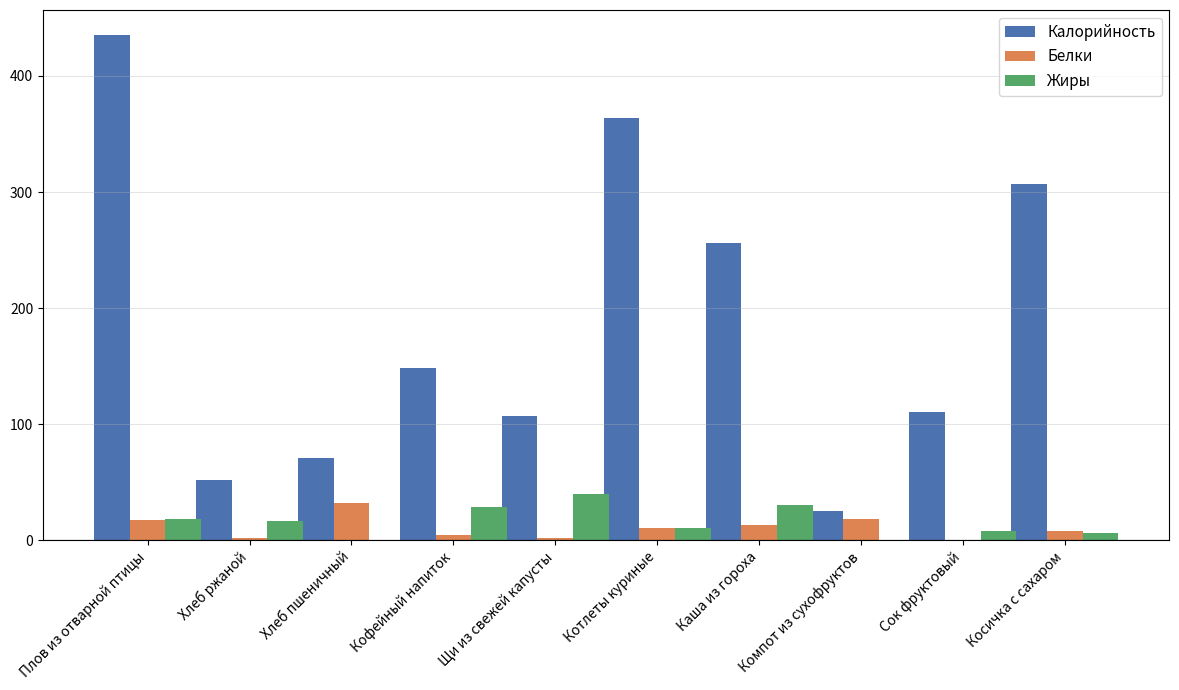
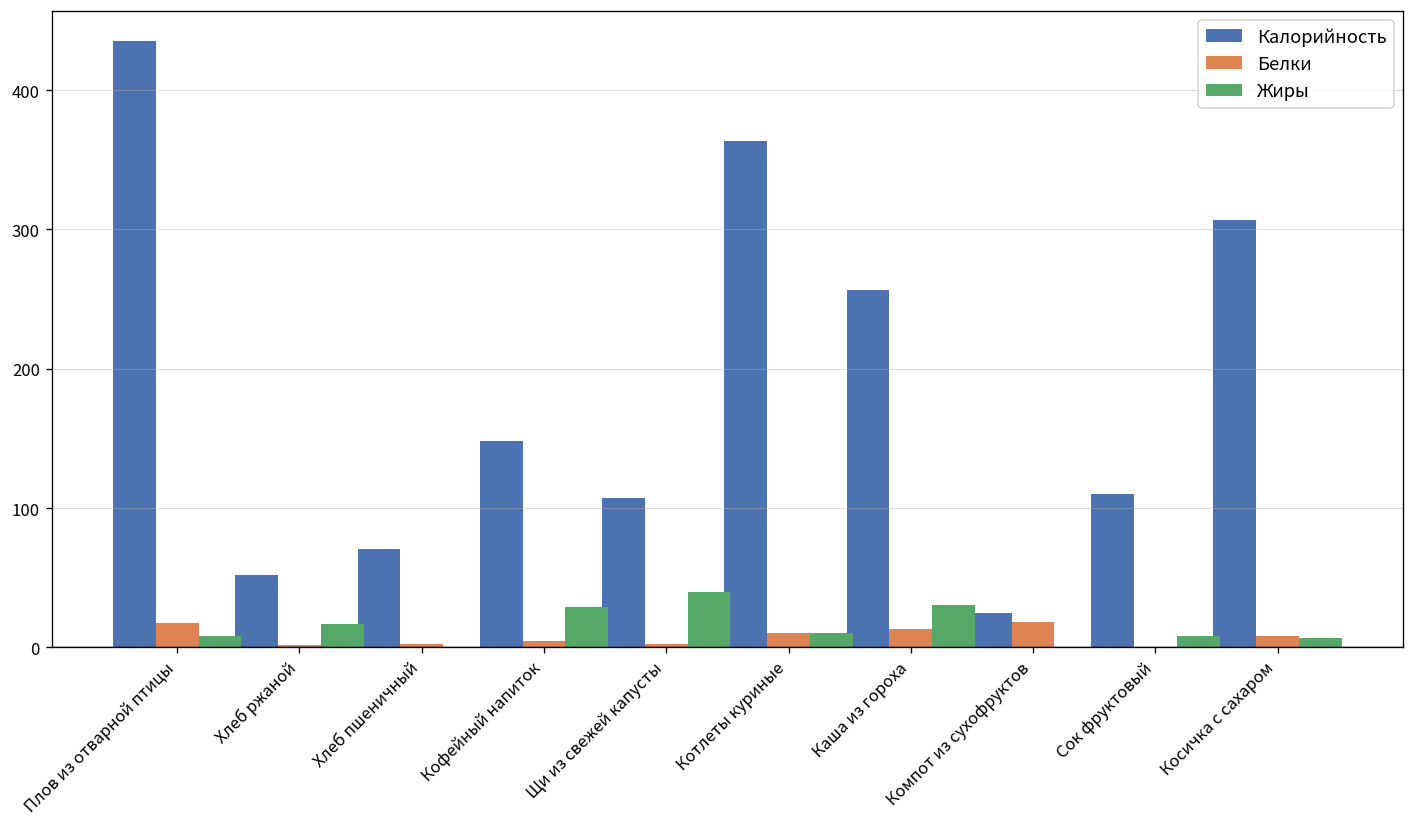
Жиры, Плов из отварной птицы: 18 -> 8
Белки, Хлеб пшеничный: 32 -> 2
